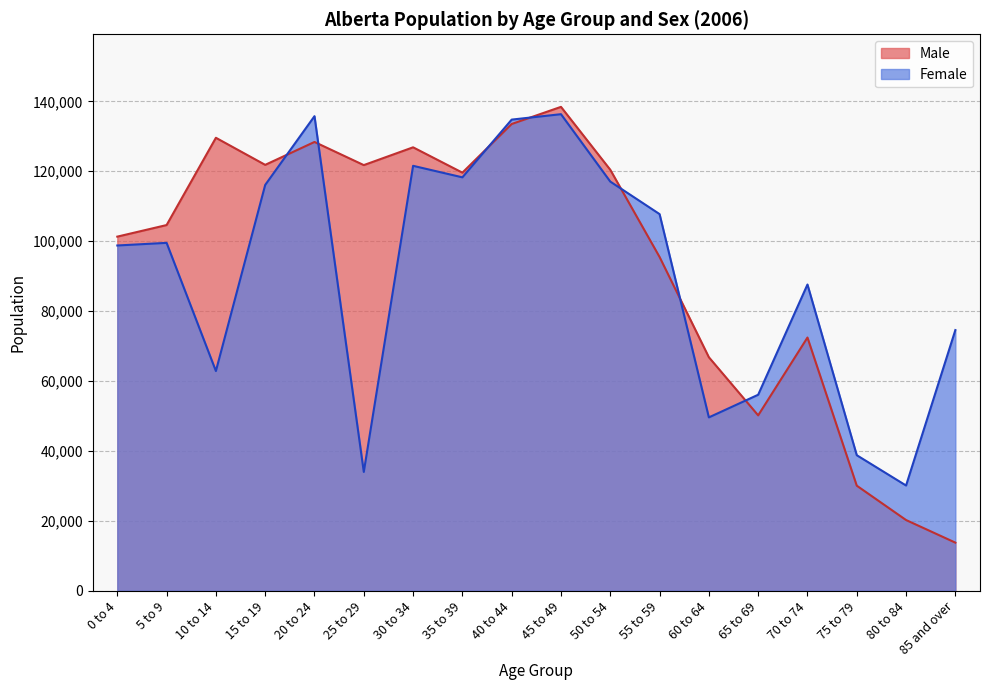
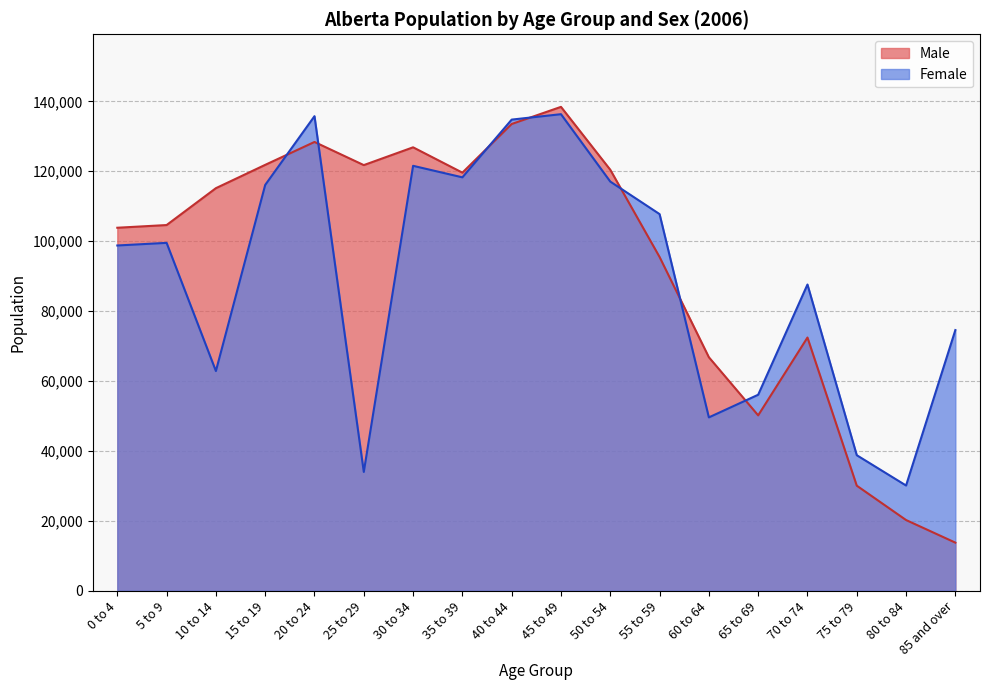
Male, 0 to 4: 101,000 -> 104,000
Male, 10 to 14: 130,000 -> 115,000
